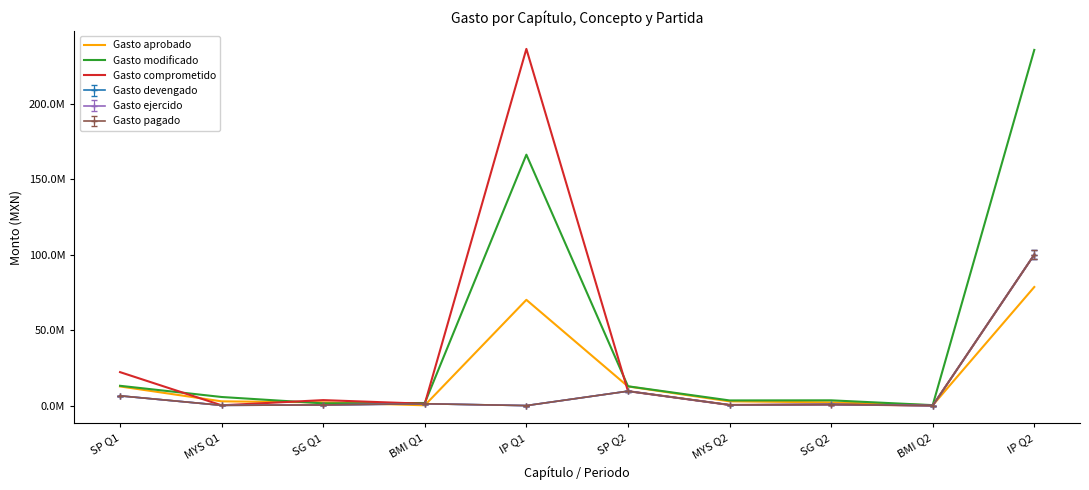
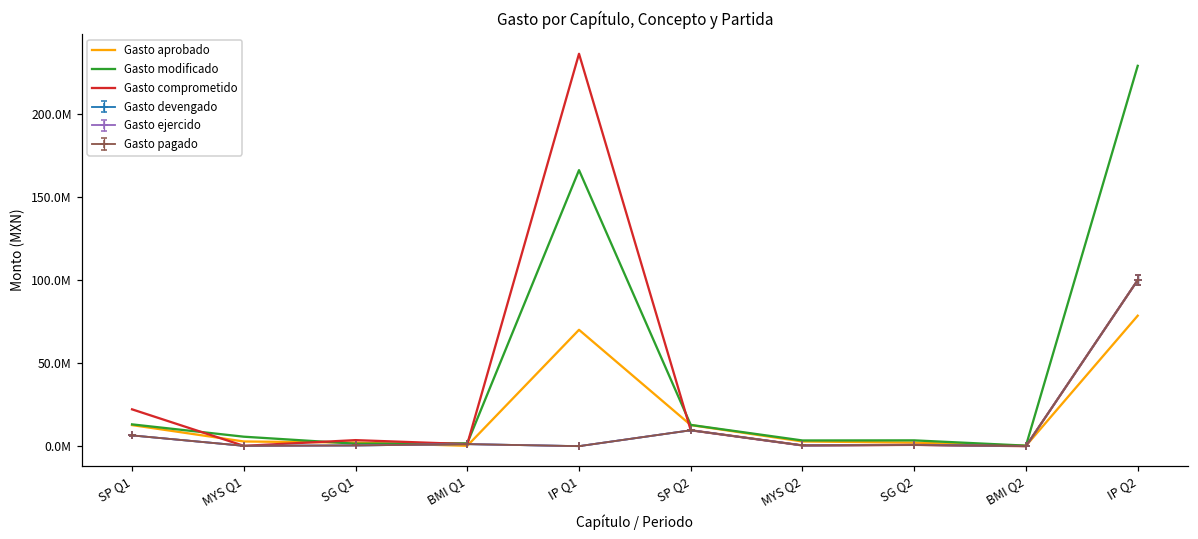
Gasto modificado, IP Q2: 236000000 -> 229000000
